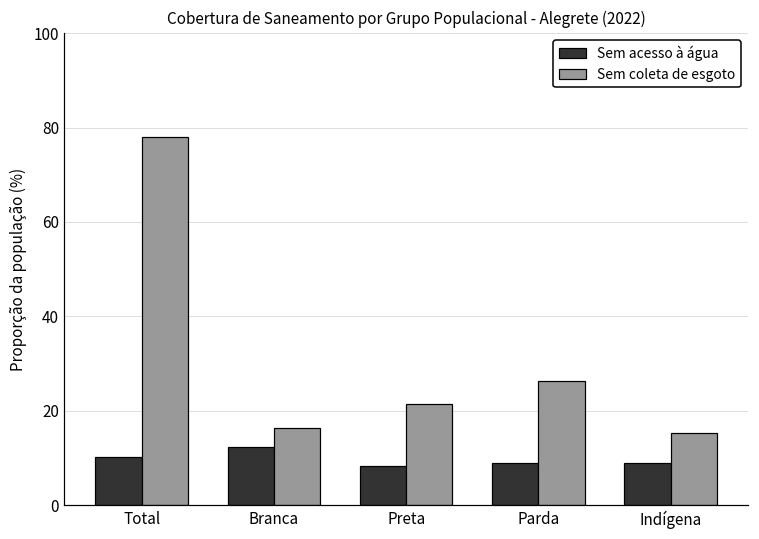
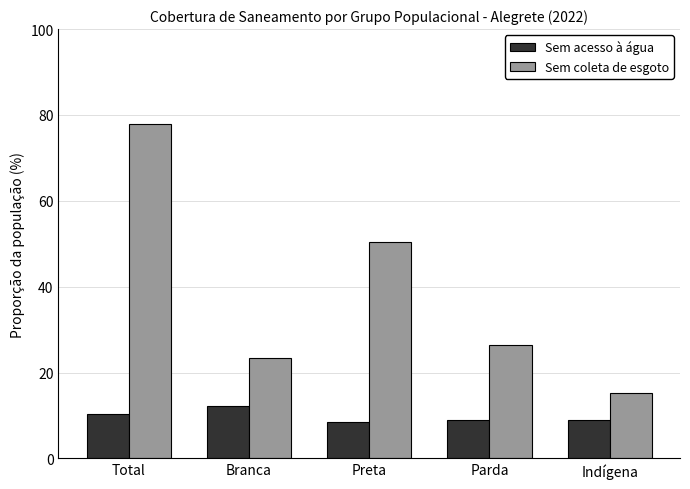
Sem coleta de esgoto, Branca: 16 -> 23
Sem coleta de esgoto, Preta: 22 -> 50
